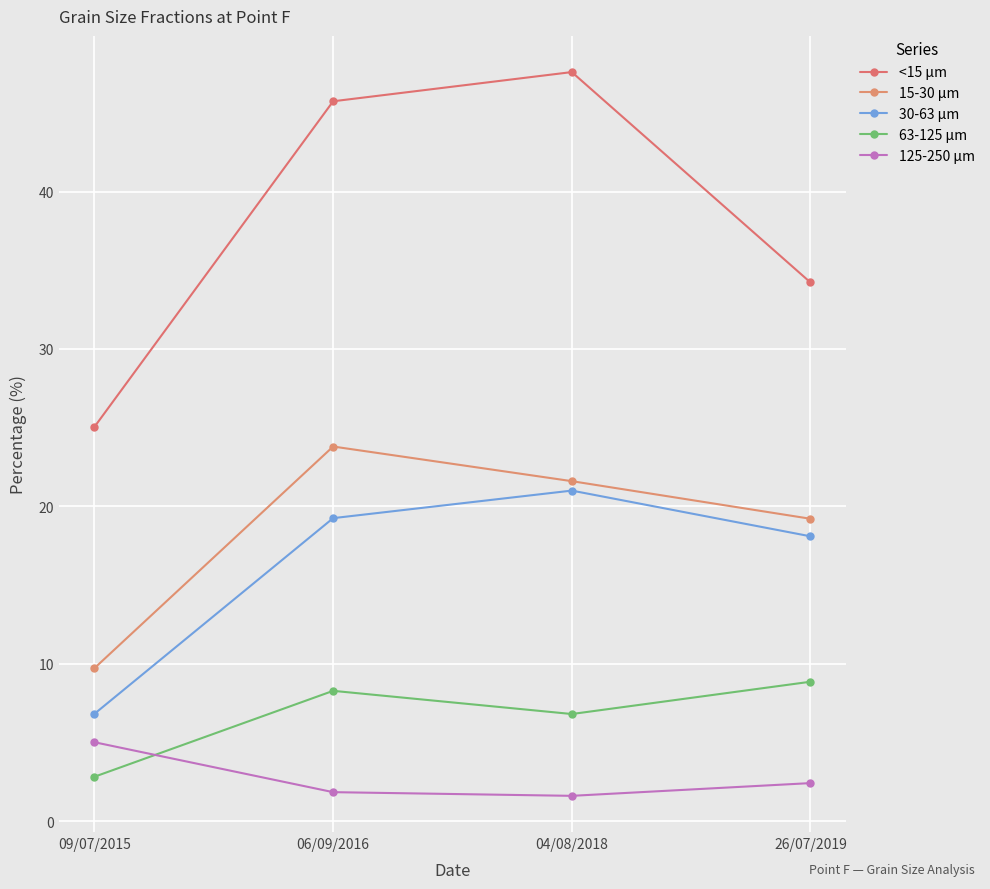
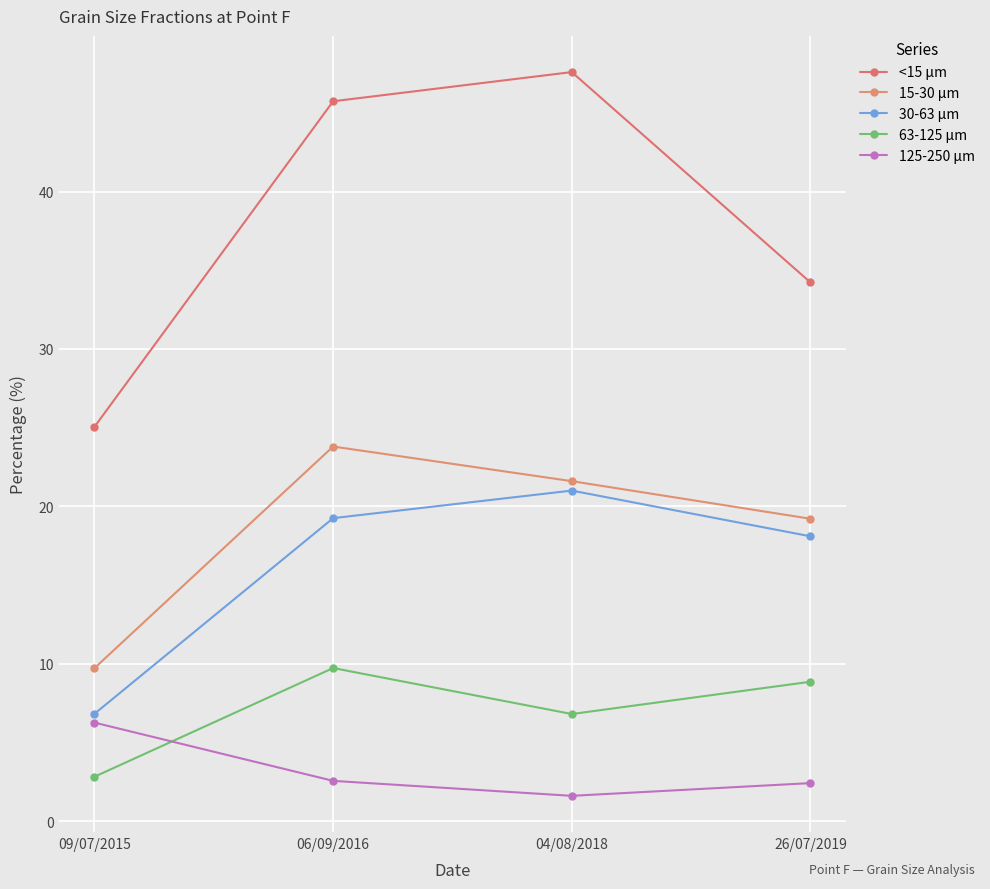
125-250 µm, 09/07/2015: 5.0 -> 6.3
63-125 µm, 06/09/2016: 8.3 -> 9.7
125-250 µm, 06/09/2016: 1.8 -> 2.6
